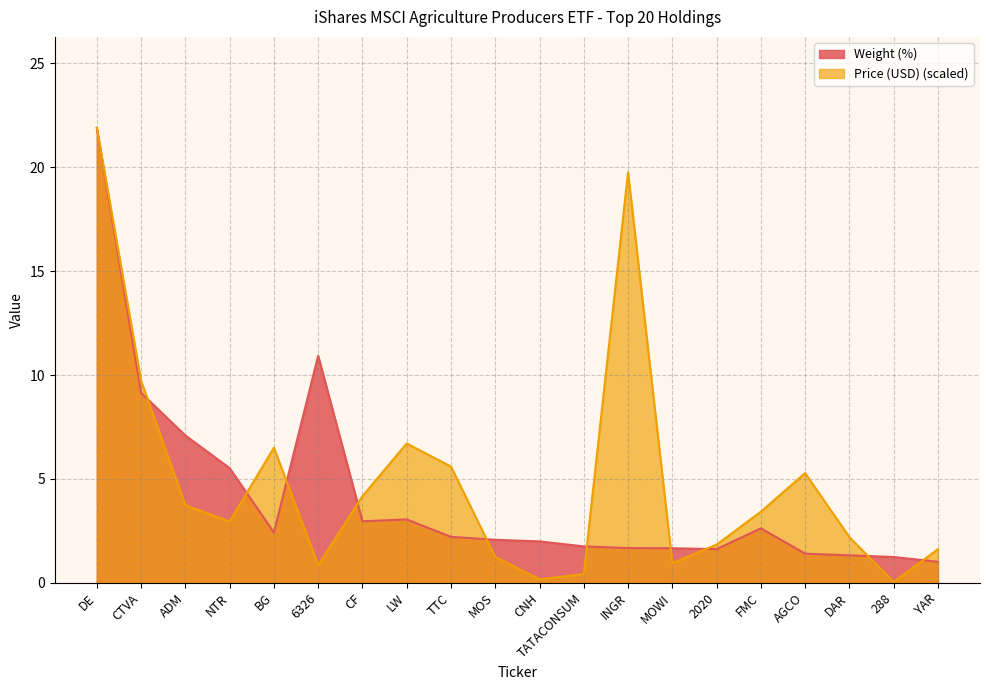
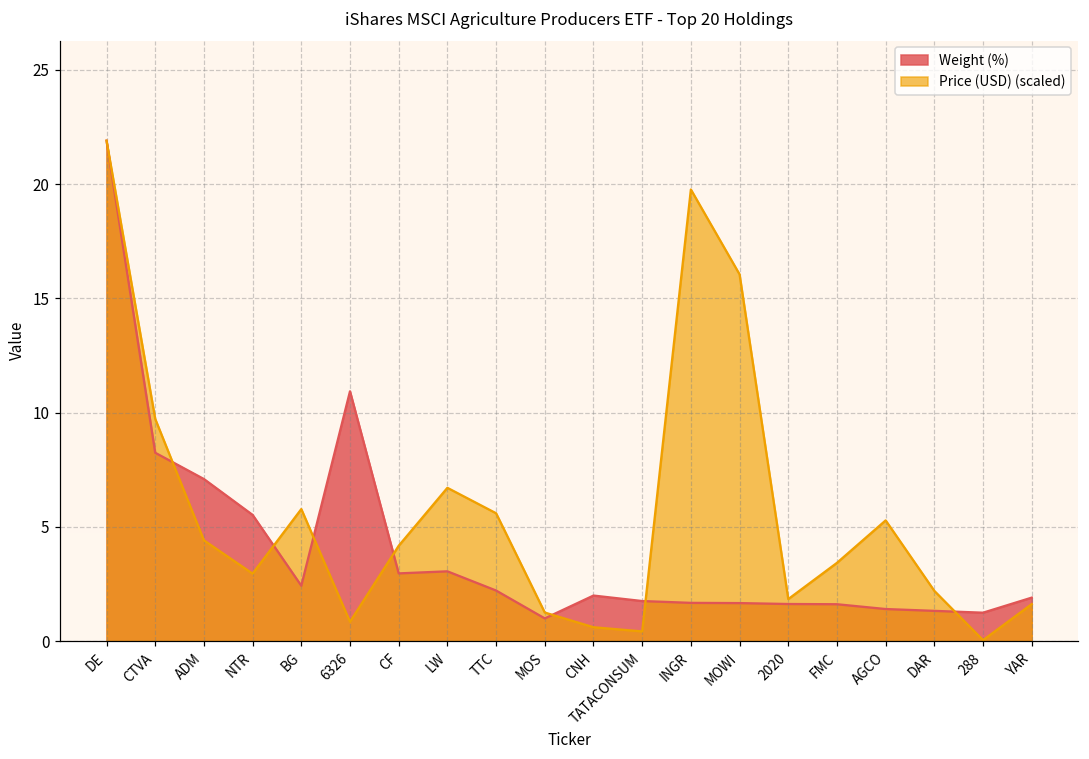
Weight (%), CTVA: 9.1 -> 8.2
Price (USD) (scaled), ADM: 3.7 -> 4.4
Price (USD) (scaled), BG: 6.5 -> 5.8
Weight (%), MOS: 2.1 -> 1.0
Price (USD) (scaled), CNH: 0.2 -> 0.6
Price (USD) (scaled), MOWI: 0.9 -> 16.0
Weight (%), FMC: 2.6 -> 1.6
Weight (%), YAR: 1.0 -> 1.9
